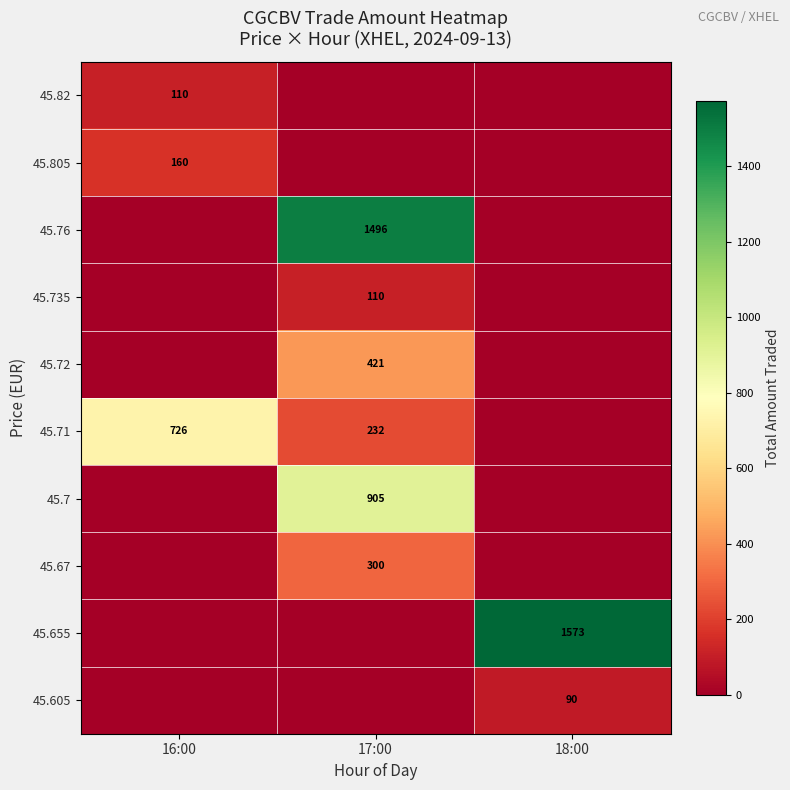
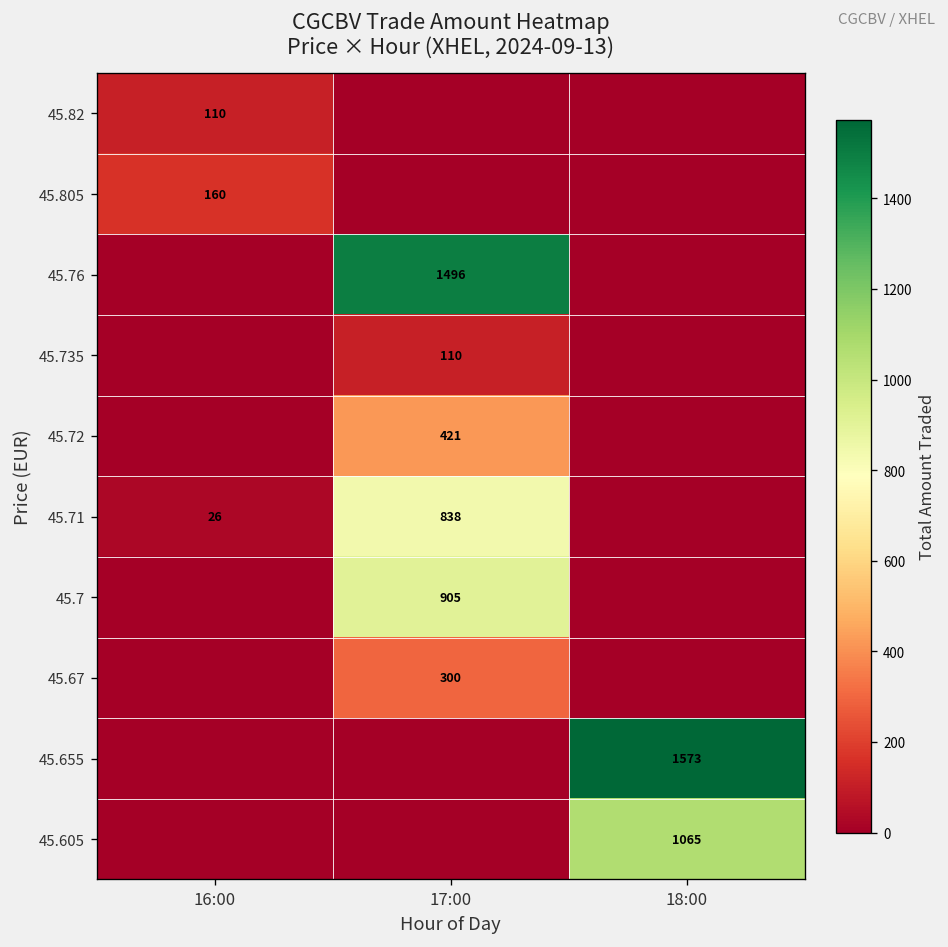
45.71, 16:00: 726 -> 26
45.71, 17:00: 232 -> 838
45.605, 18:00: 90 -> 1065
